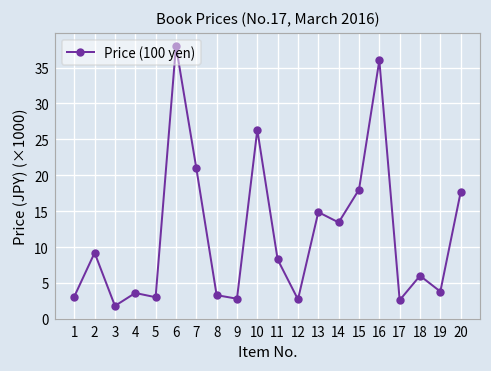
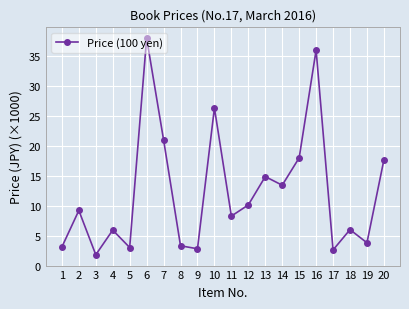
4: 4 -> 6
12: 3 -> 10
